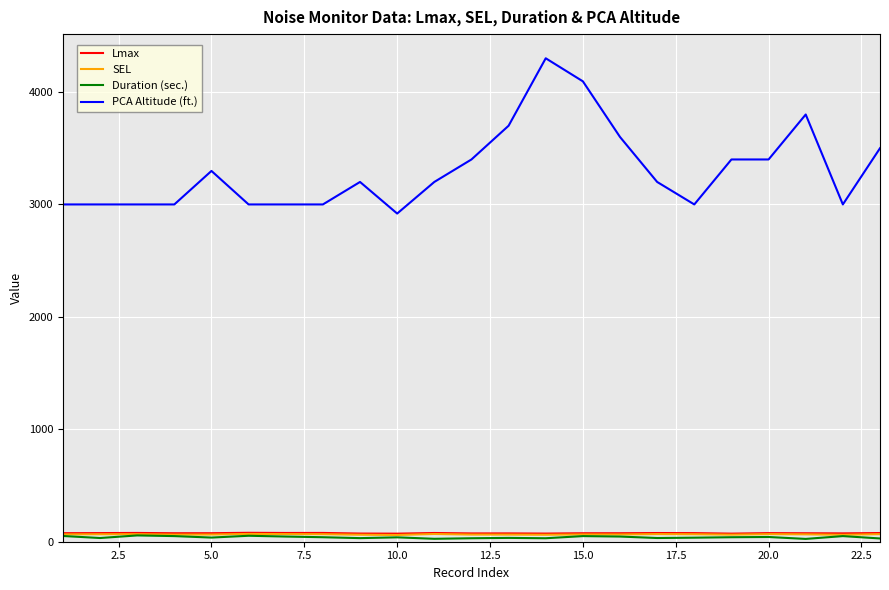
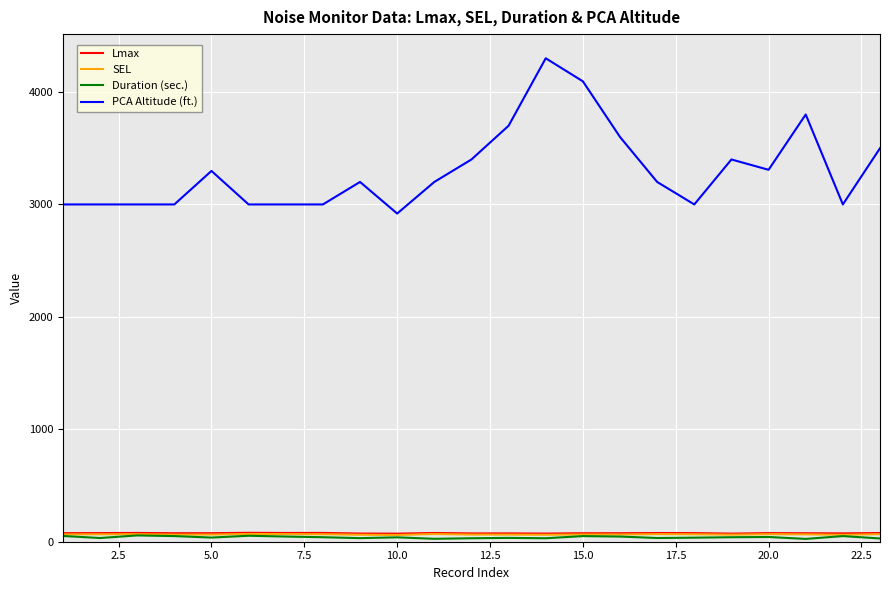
PCA Altitude (ft.), 20.0: 3400 -> 3310
